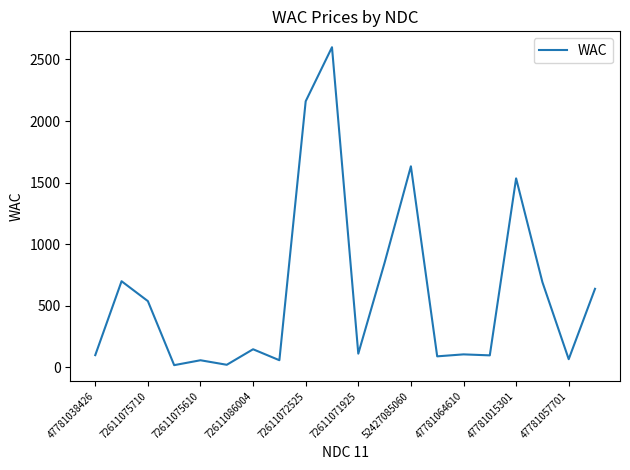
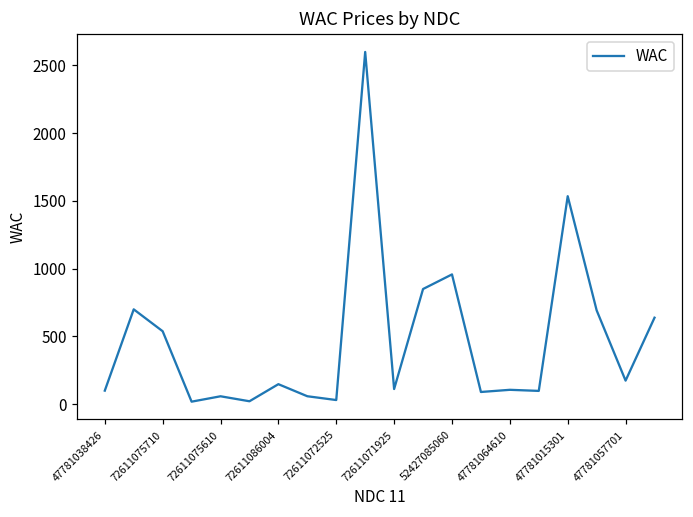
72611072525: 2160 -> 30
52427085060: 1630 -> 960
47781057701: 70 -> 170
